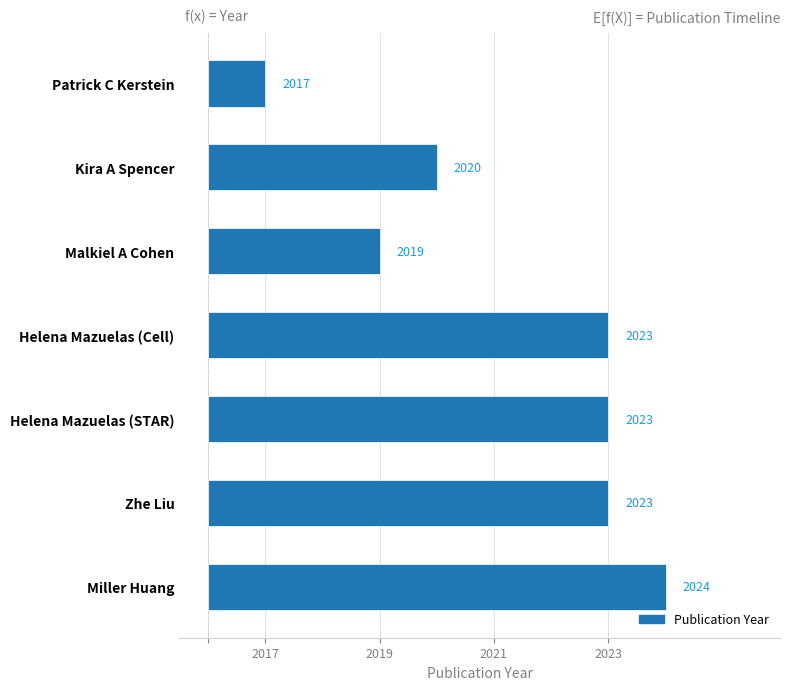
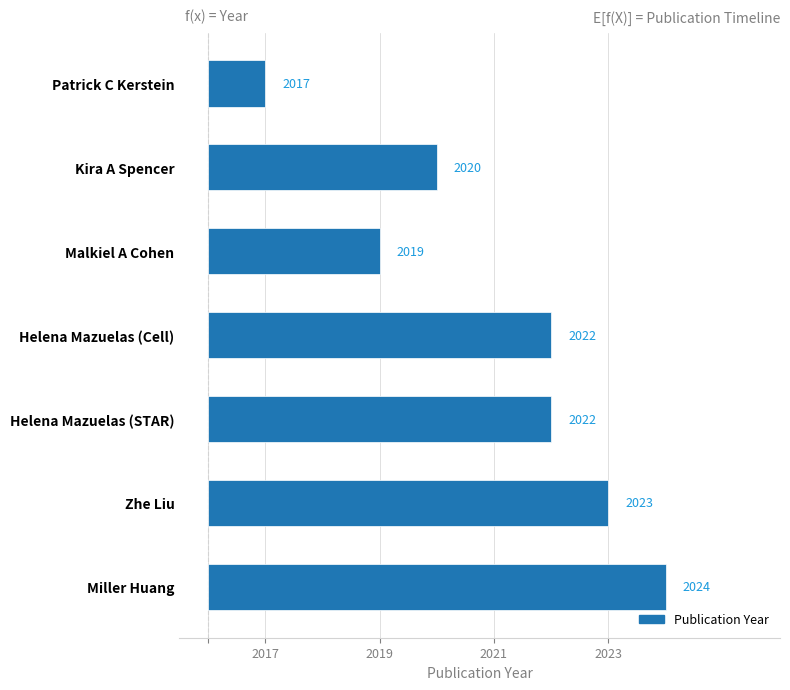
Helena Mazuelas (Cell): 2023 -> 2022
Helena Mazuelas (STAR): 2023 -> 2022
